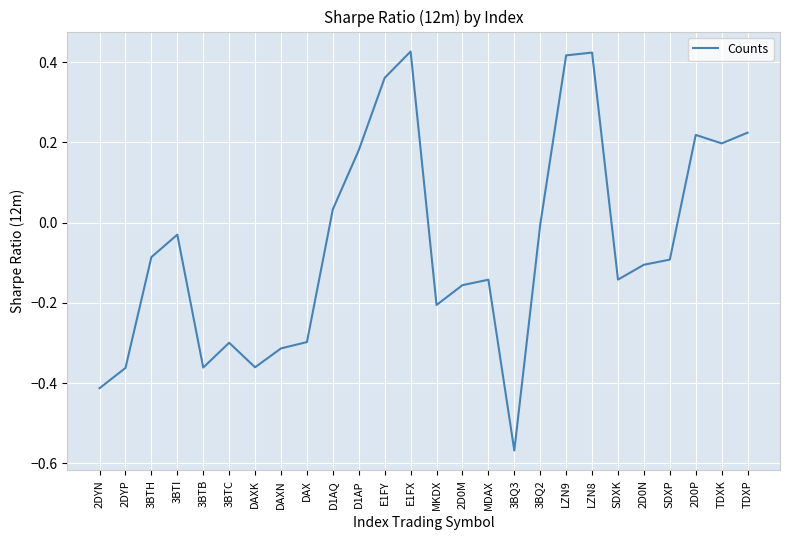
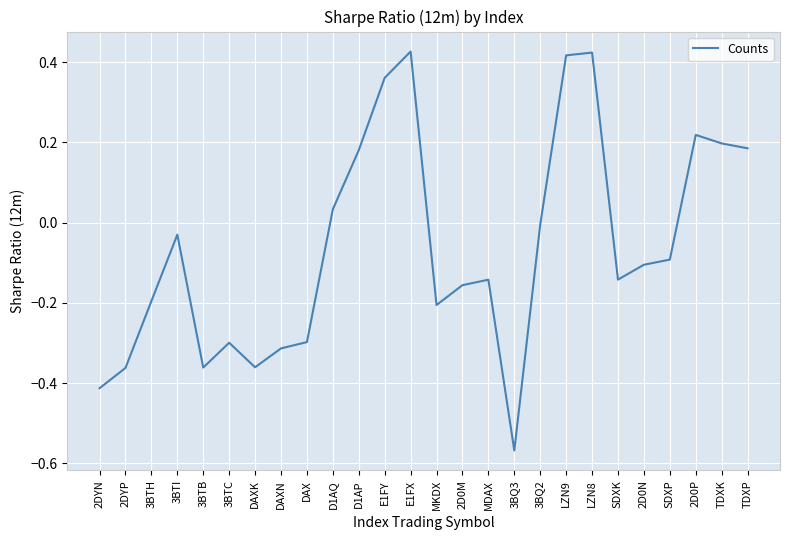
3BTH: -0.09 -> -0.20
TDXP: 0.22 -> 0.19
